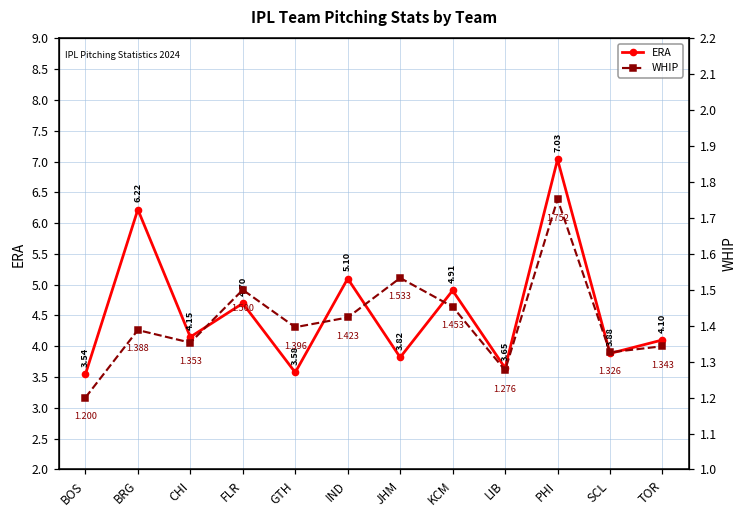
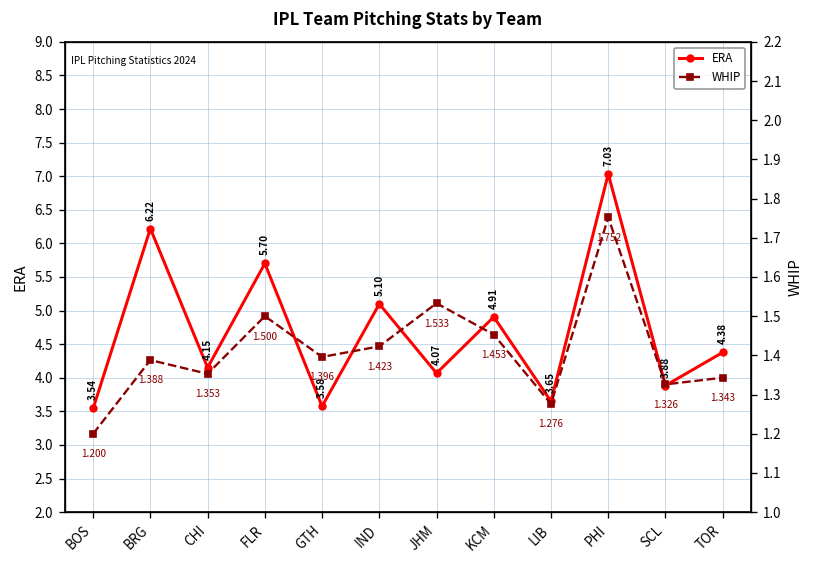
ERA, FLR: 4.70 -> 5.70
ERA, JHM: 3.82 -> 4.07
ERA, TOR: 4.10 -> 4.38
